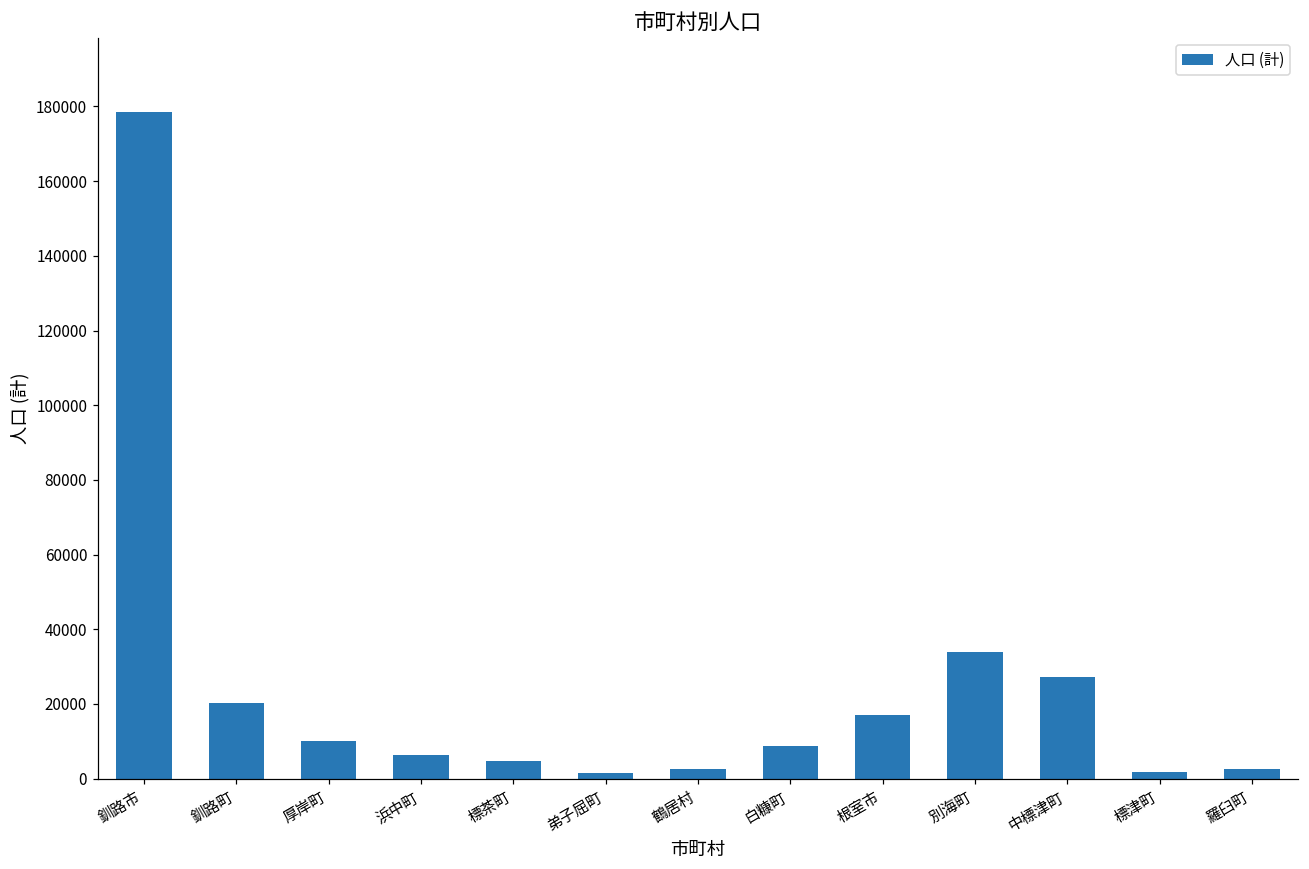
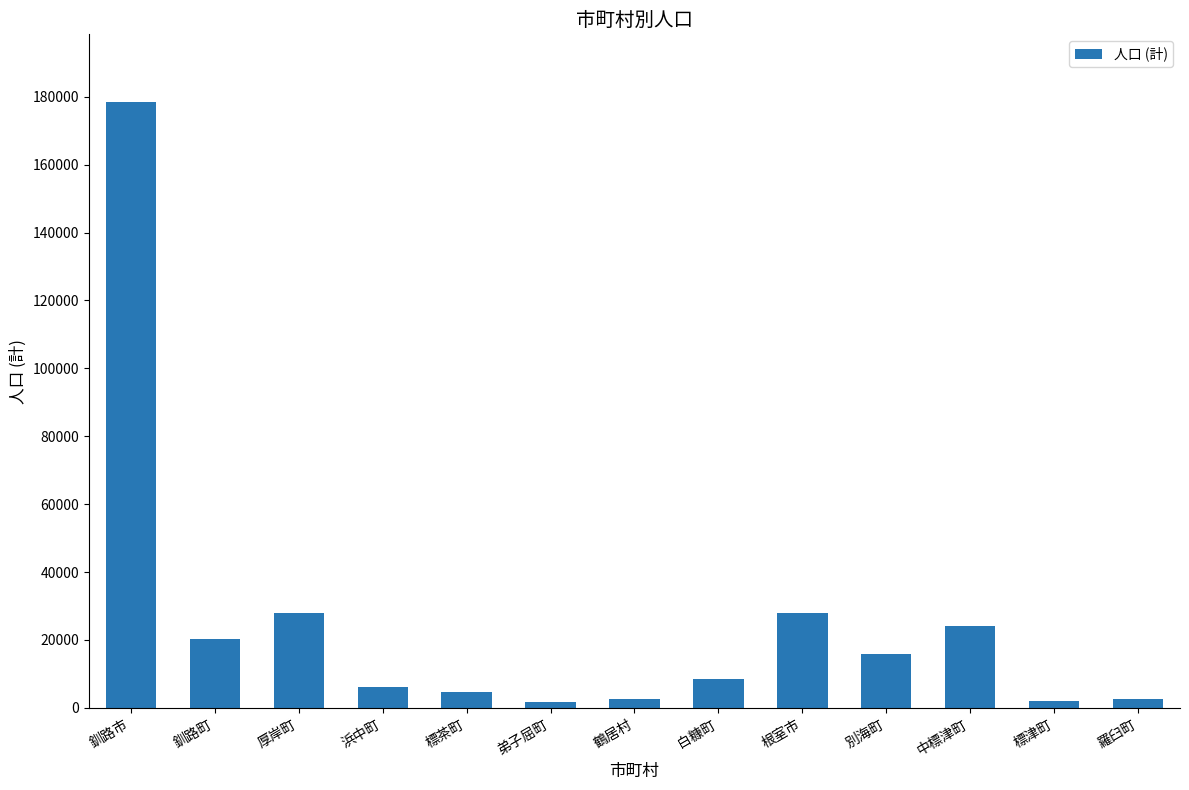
厚岸町: 10000 -> 28000
根室市: 17000 -> 28000
別海町: 34000 -> 16000
中標津町: 27000 -> 24000
